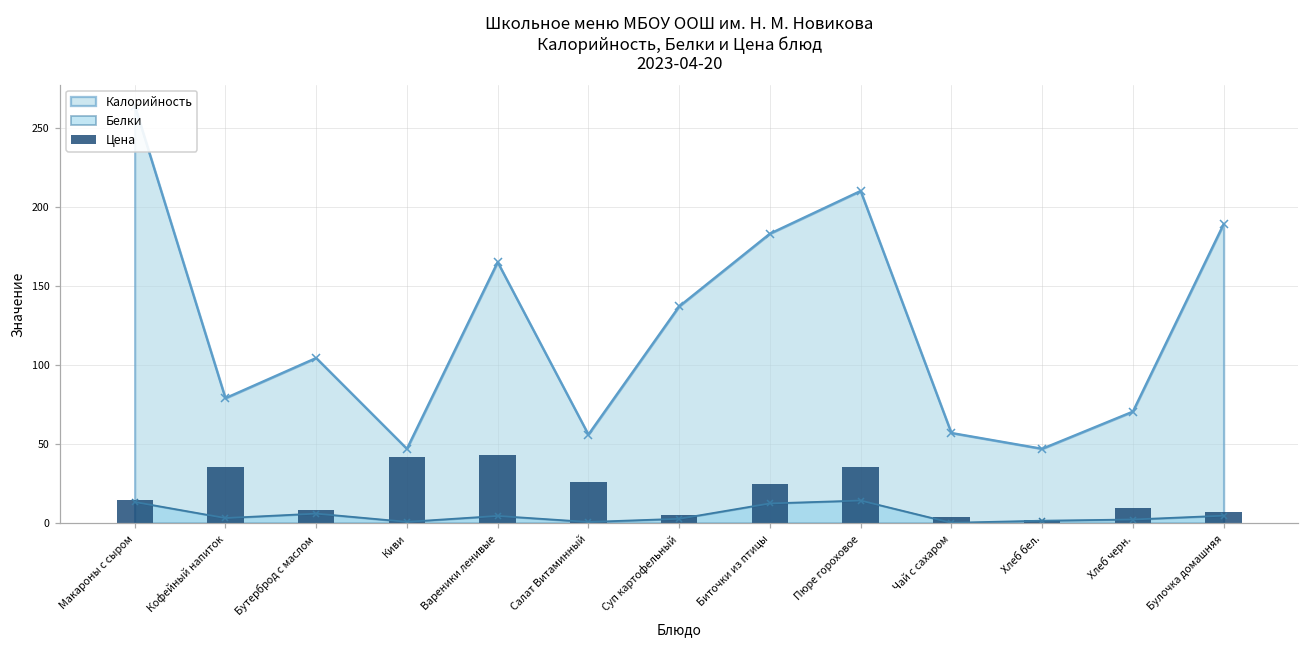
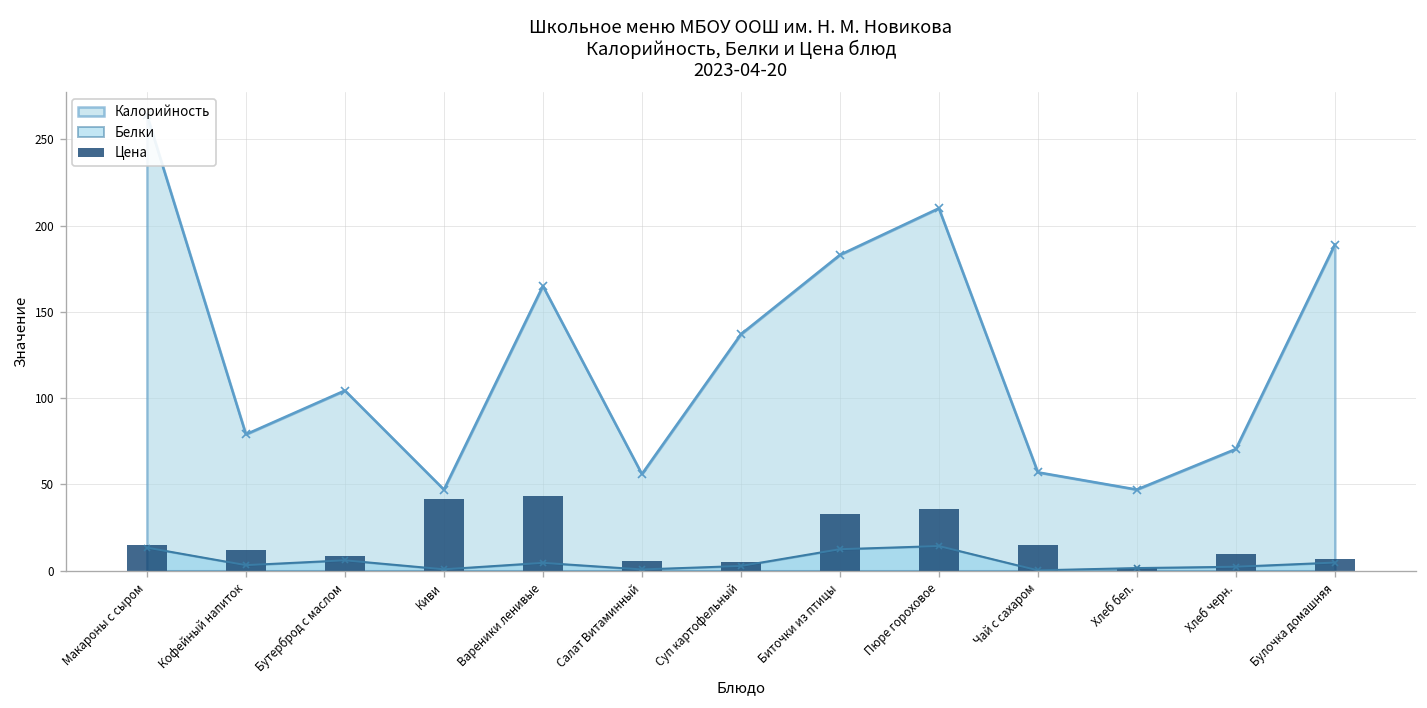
Цена, Кофейный напиток: 36 -> 12
Цена, Салат Витаминный: 26 -> 6
Цена, Биточки из птицы: 25 -> 33
Цена, Чай с сахаром: 4 -> 15
